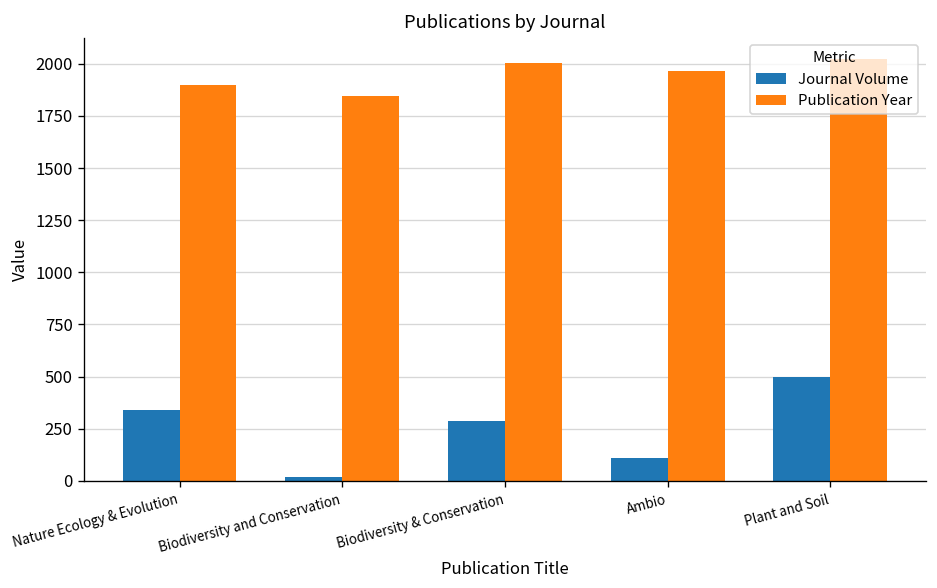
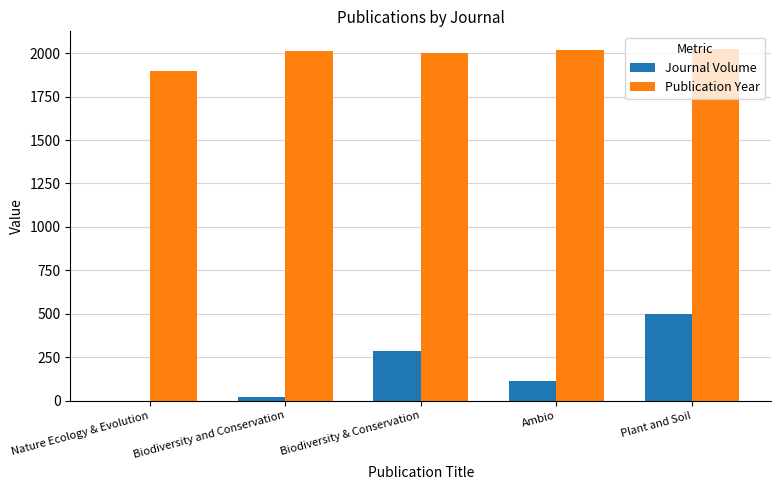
Journal Volume, Nature Ecology & Evolution: 340 -> 0
Publication Year, Biodiversity and Conservation: 1850 -> 2010
Publication Year, Ambio: 1970 -> 2020
